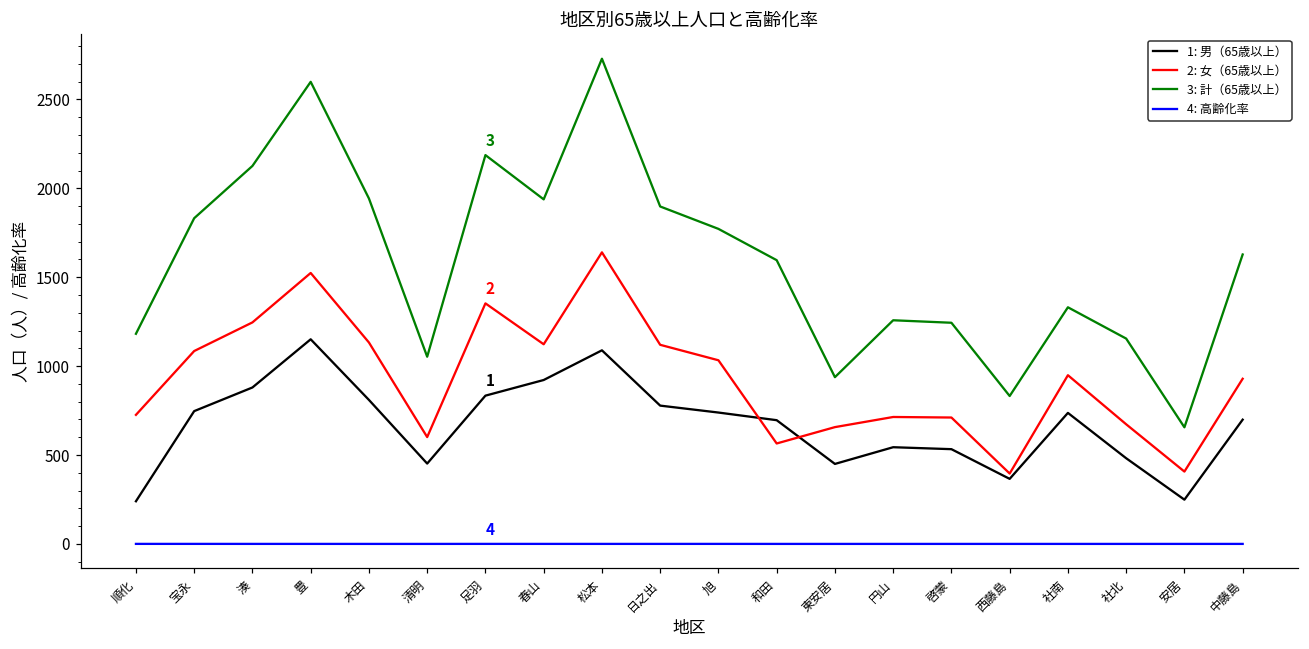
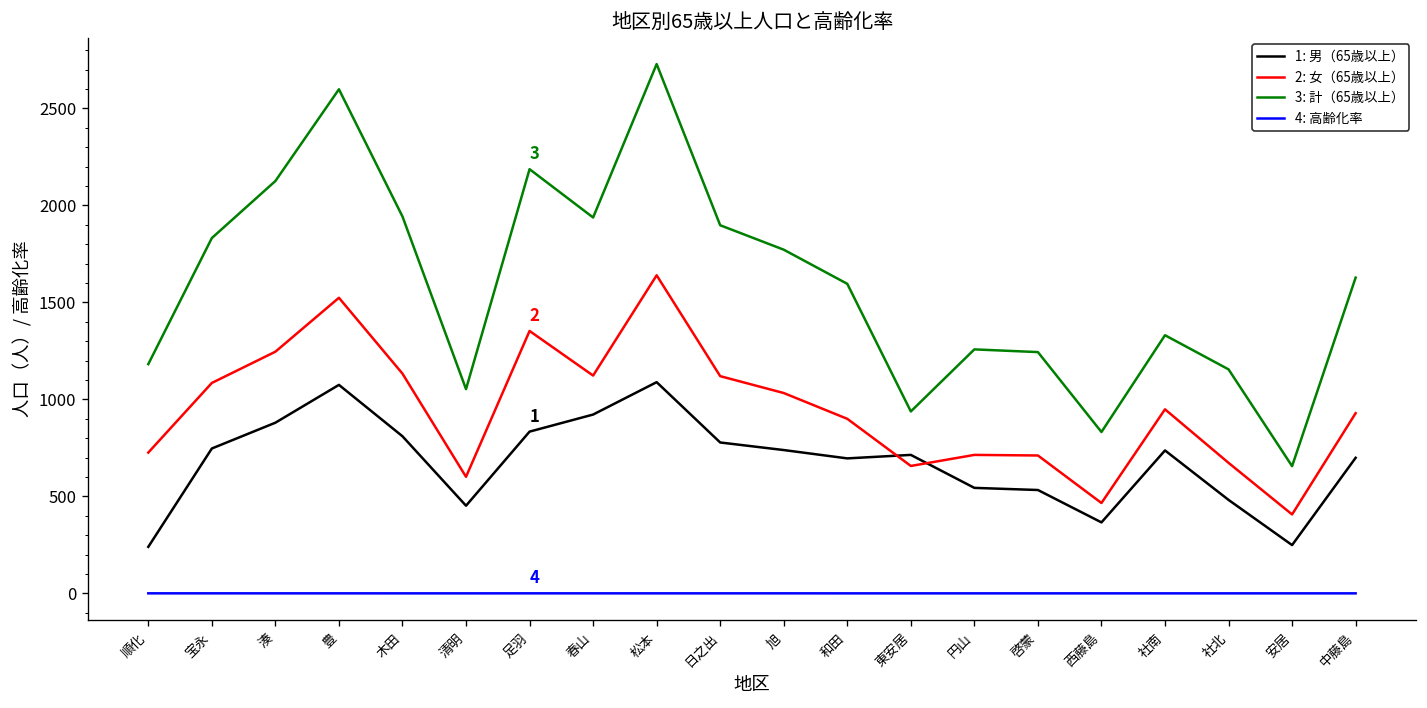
1: 男（65歳以上）, 豊: 1150 -> 1080
2: 女（65歳以上）, 和田: 570 -> 900
1: 男（65歳以上）, 東安居: 450 -> 710
2: 女（65歳以上）, 西藤島: 400 -> 470
